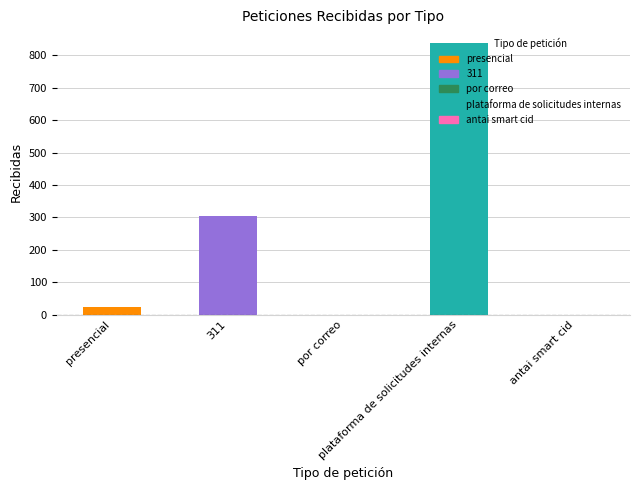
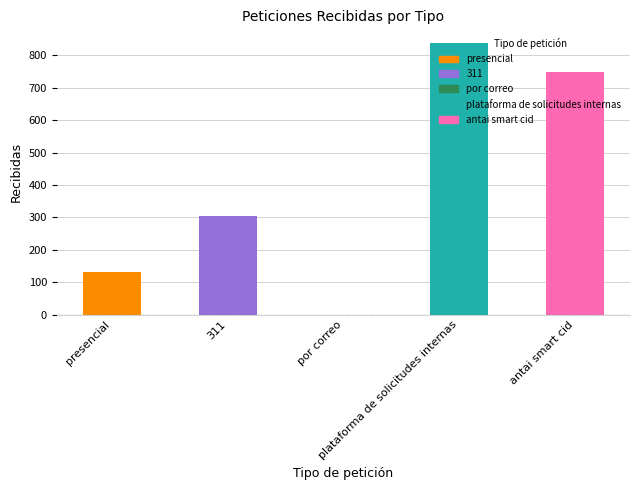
presencial: 30 -> 130
antai smart cid: 0 -> 750
